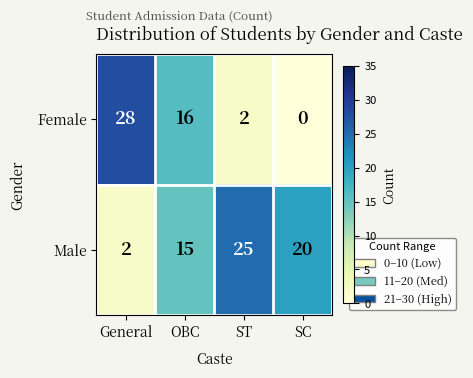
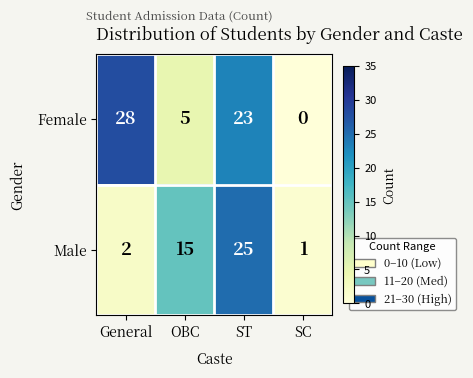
Female, OBC: 16 -> 5
Female, ST: 2 -> 23
Male, SC: 20 -> 1
